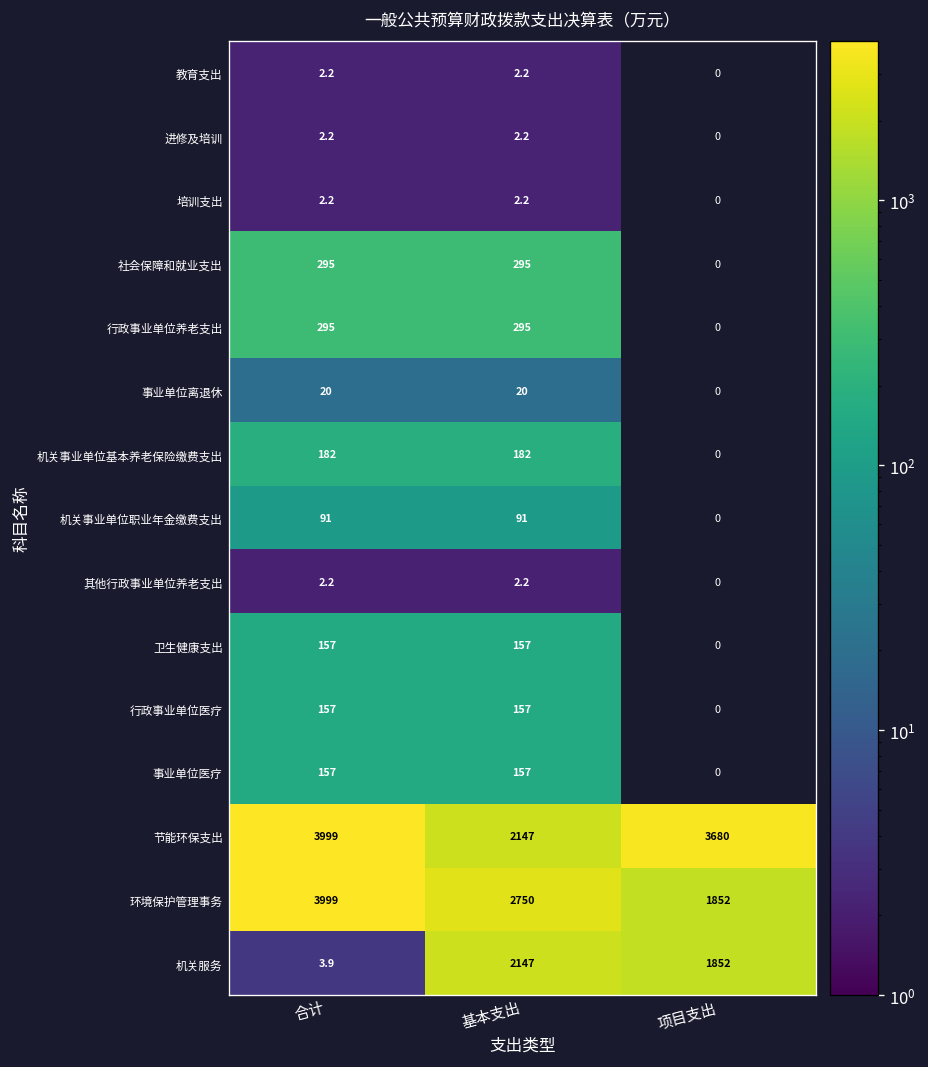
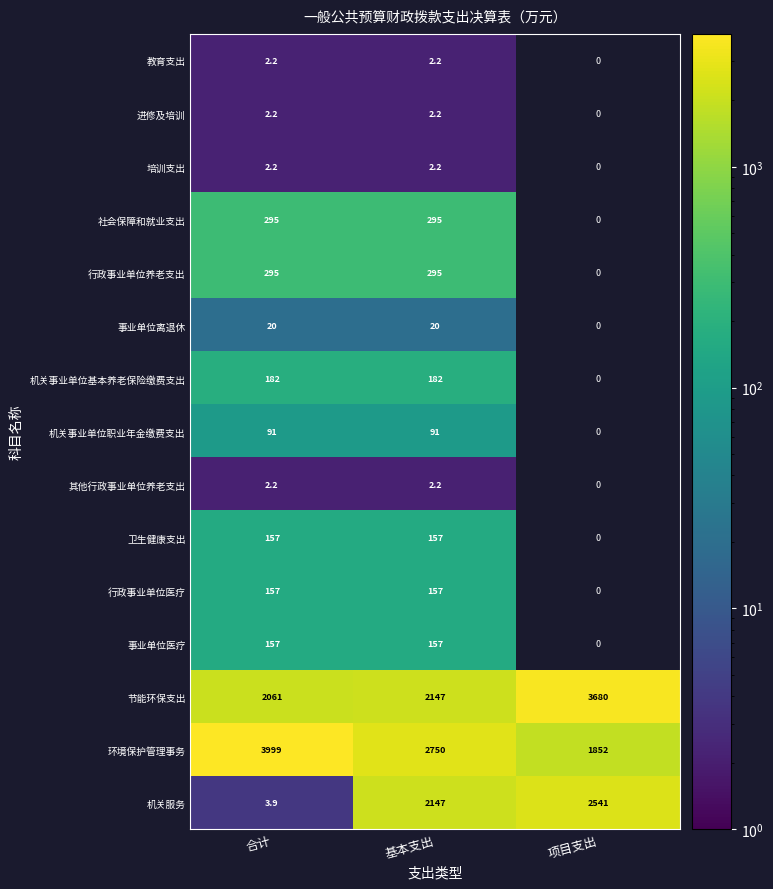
节能环保支出, 合计: 3999 -> 2061
机关服务, 项目支出: 1852 -> 2541
